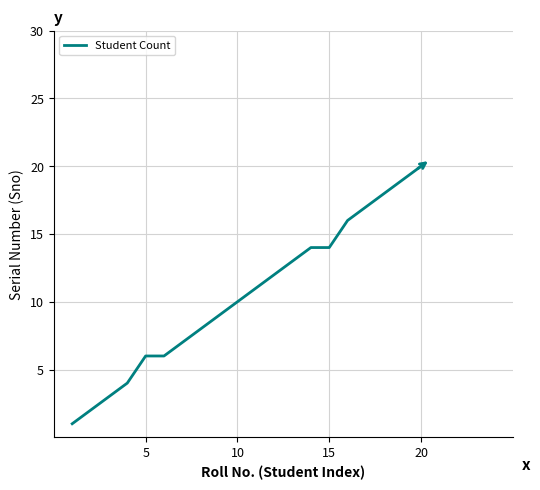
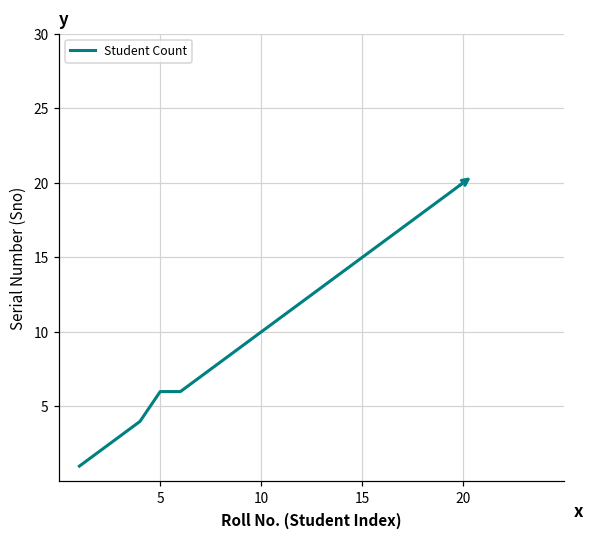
15: 14 -> 15
